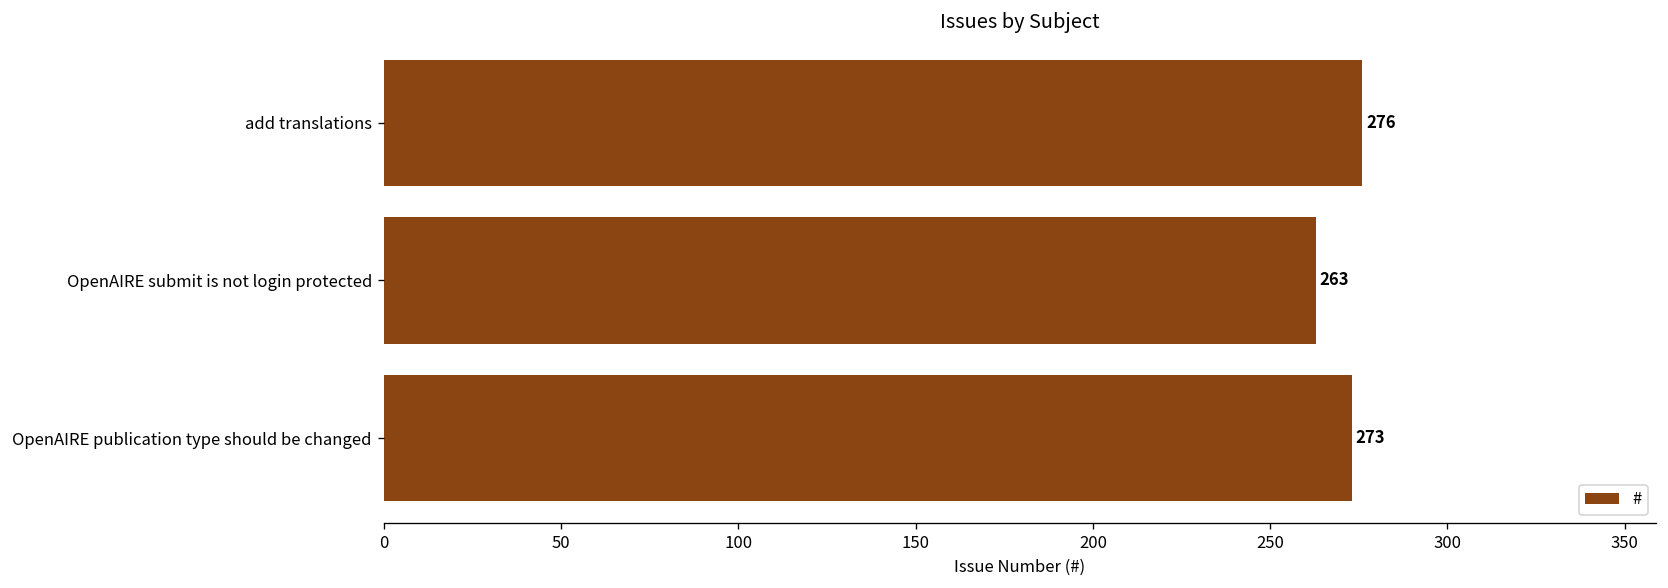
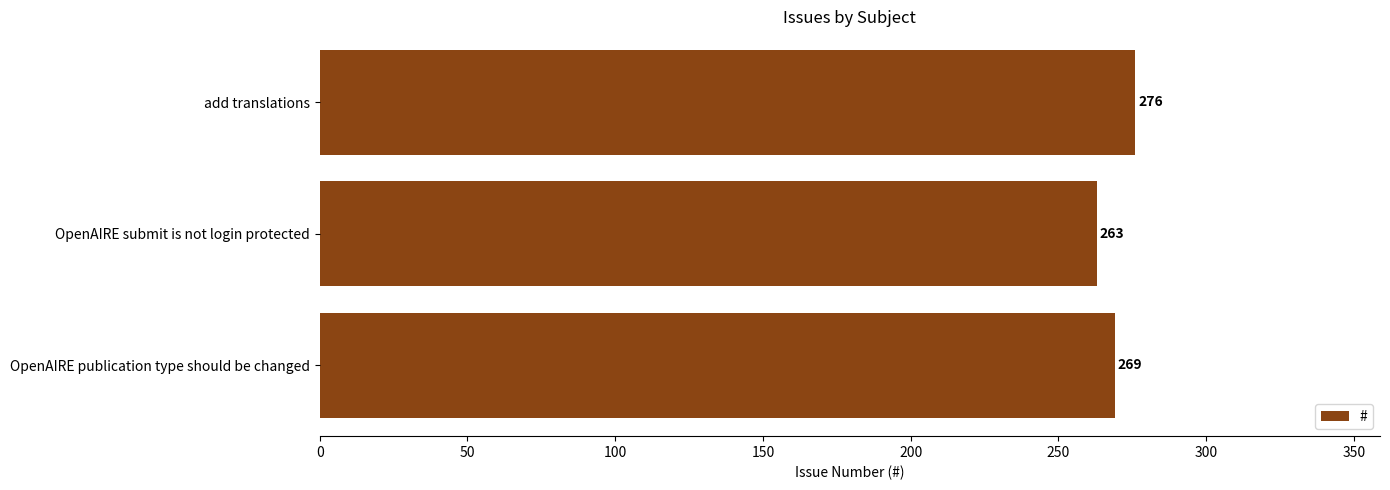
OpenAIRE publication type should be changed: 273 -> 269
